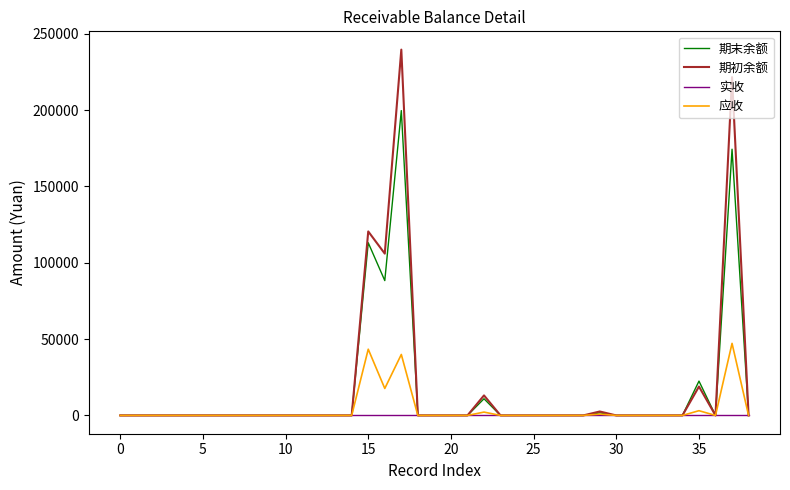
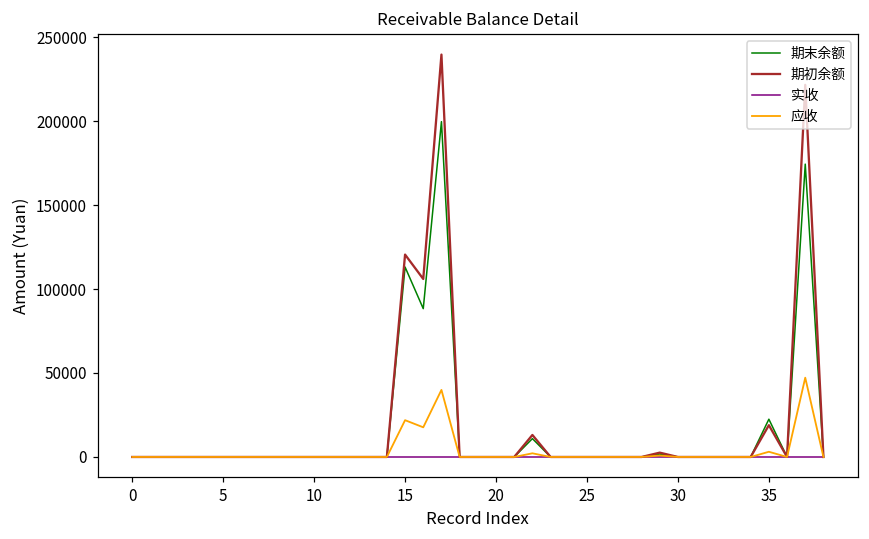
应收, 15: 43000 -> 22000
